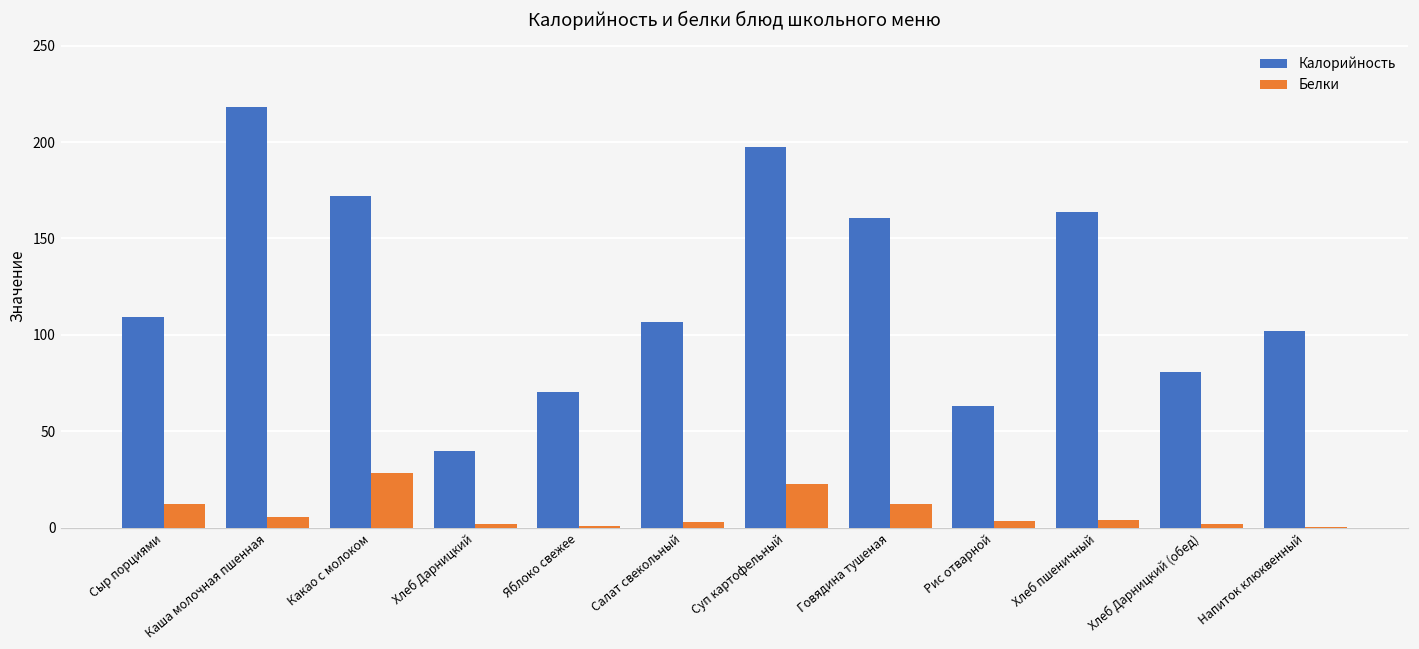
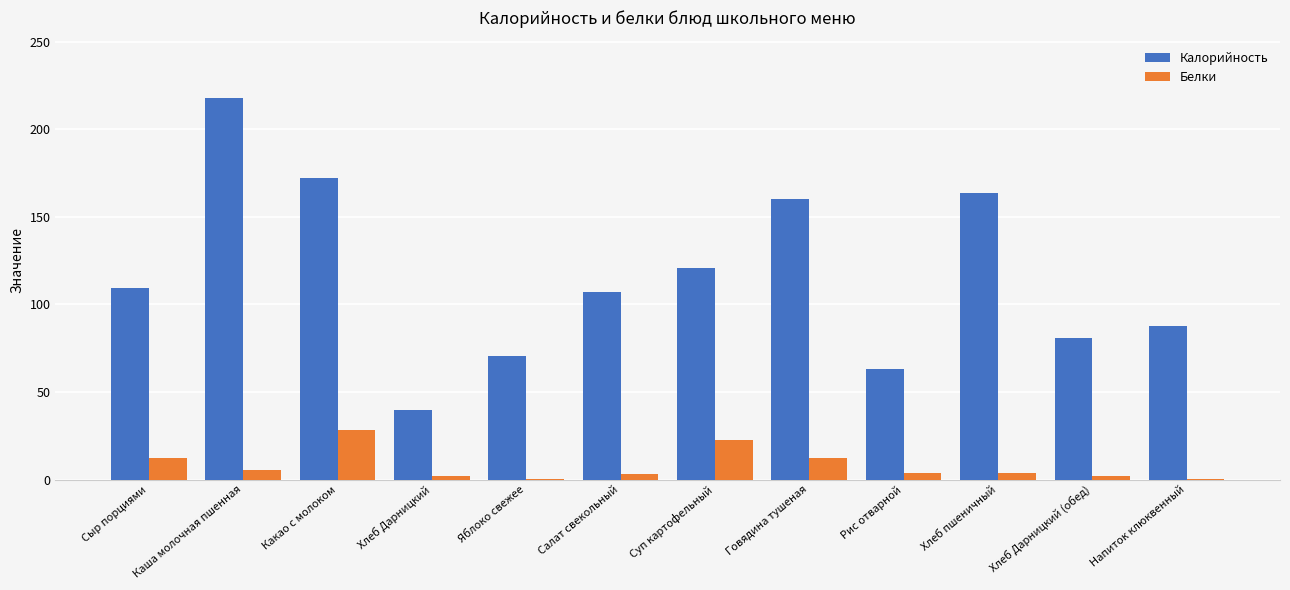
Калорийность, Суп картофельный: 198 -> 121
Калорийность, Напиток клюквенный: 102 -> 88
